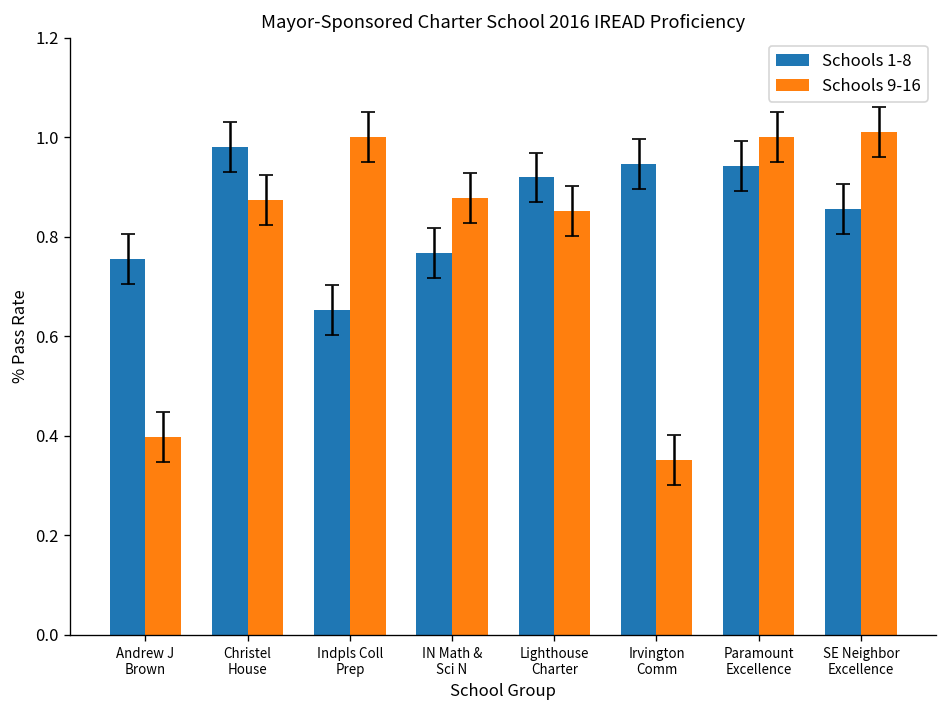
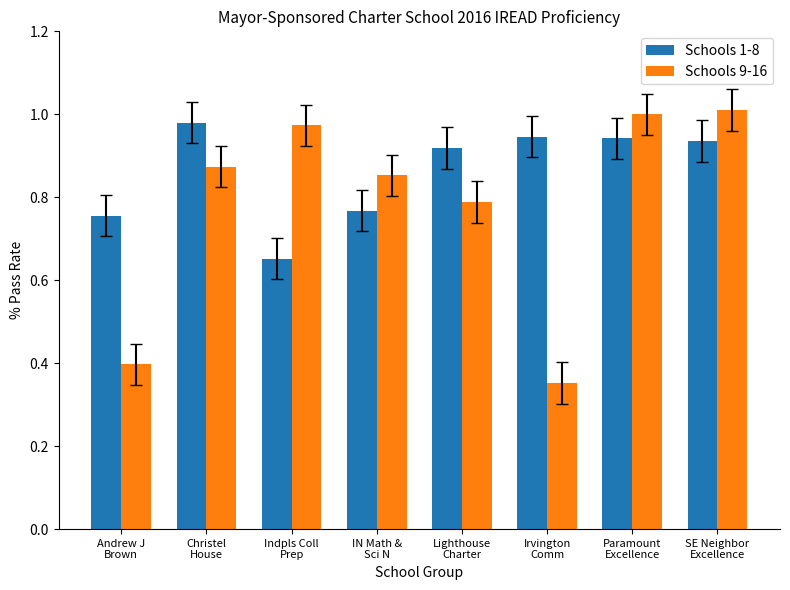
Schools 9-16, Indpls Coll Prep: 1.00 -> 0.97
Schools 9-16, IN Math & Sci N: 0.88 -> 0.85
Schools 9-16, Lighthouse Charter: 0.85 -> 0.79
Schools 1-8, SE Neighbor Excellence: 0.86 -> 0.94
